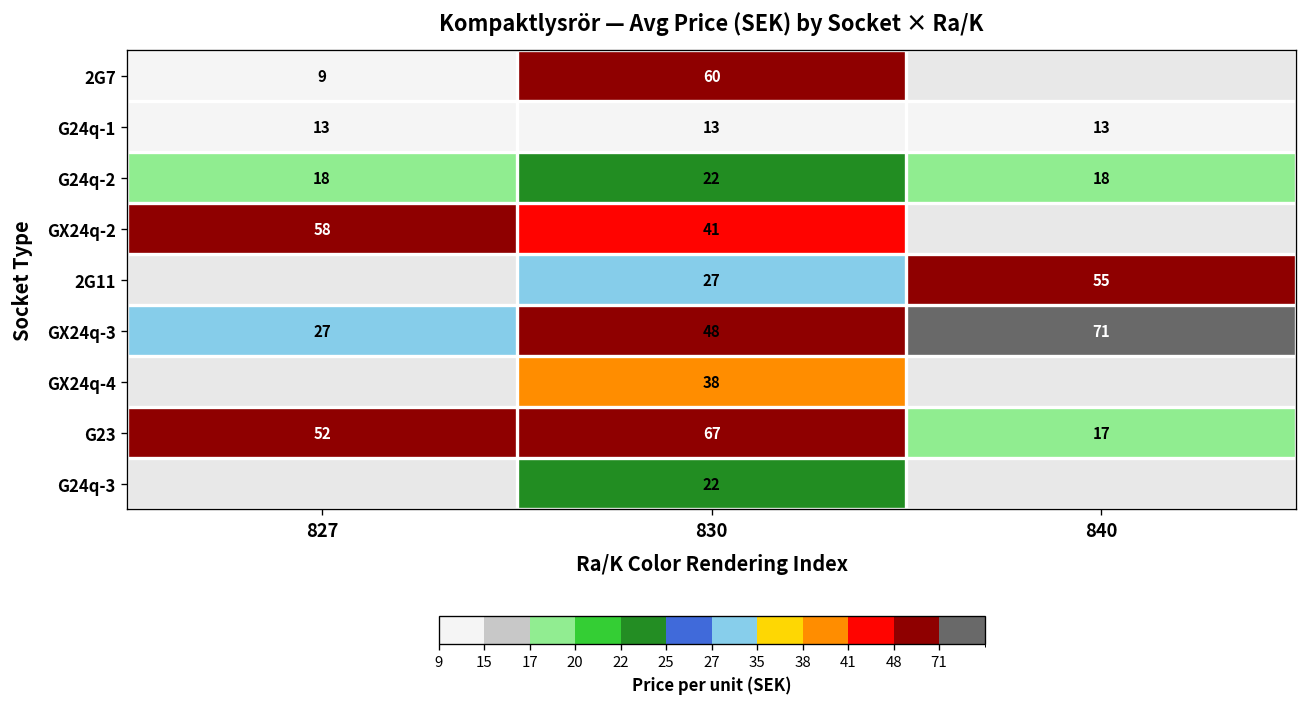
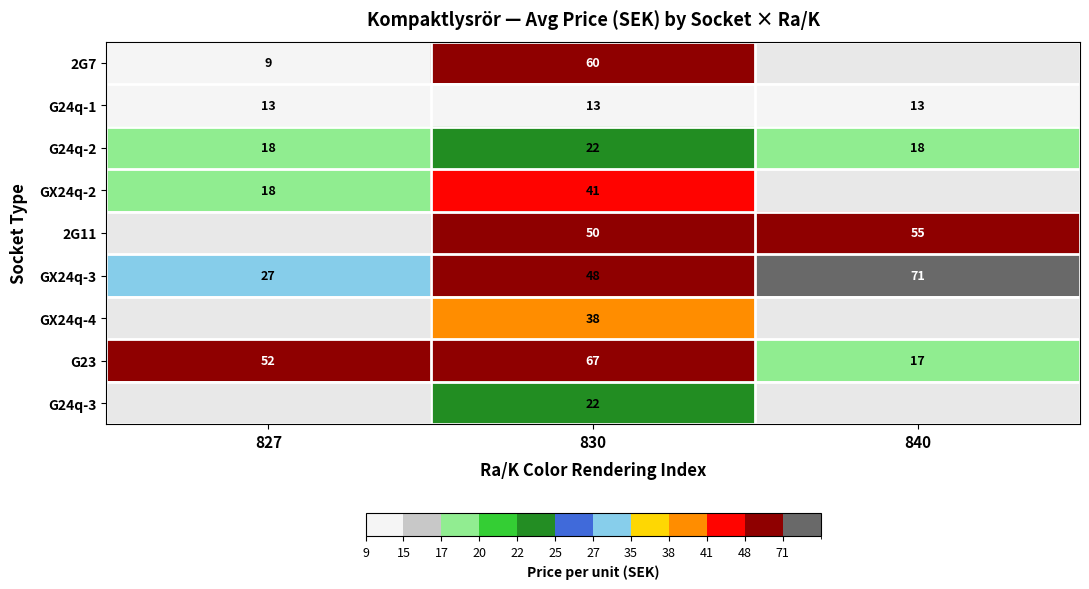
GX24q-2, 827: 58 -> 18
2G11, 830: 27 -> 50
